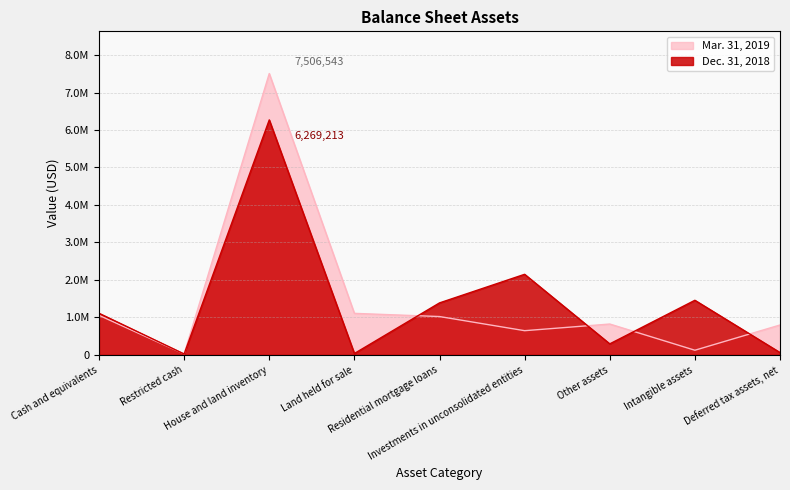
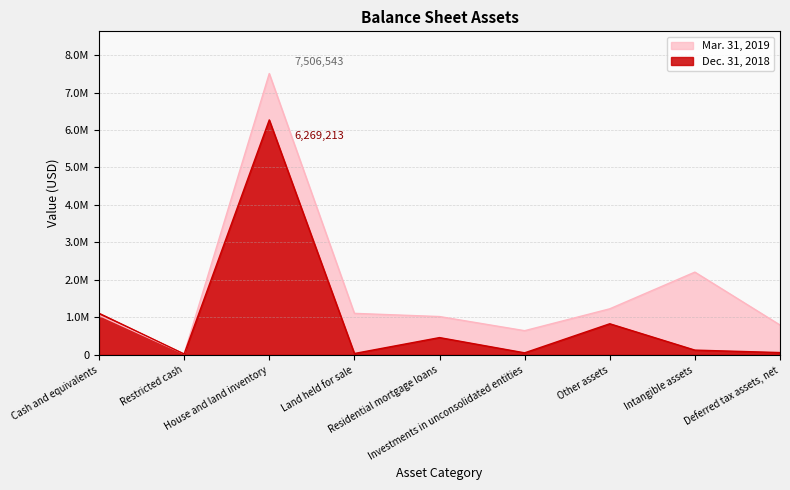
Dec. 31, 2018, Residential mortgage loans: 1400000 -> 500000
Dec. 31, 2018, Investments in unconsolidated entities: 2200000 -> 100000
Mar. 31, 2019, Other assets: 800000 -> 1200000
Dec. 31, 2018, Other assets: 300000 -> 800000
Mar. 31, 2019, Intangible assets: 100000 -> 2200000
Dec. 31, 2018, Intangible assets: 1500000 -> 100000
